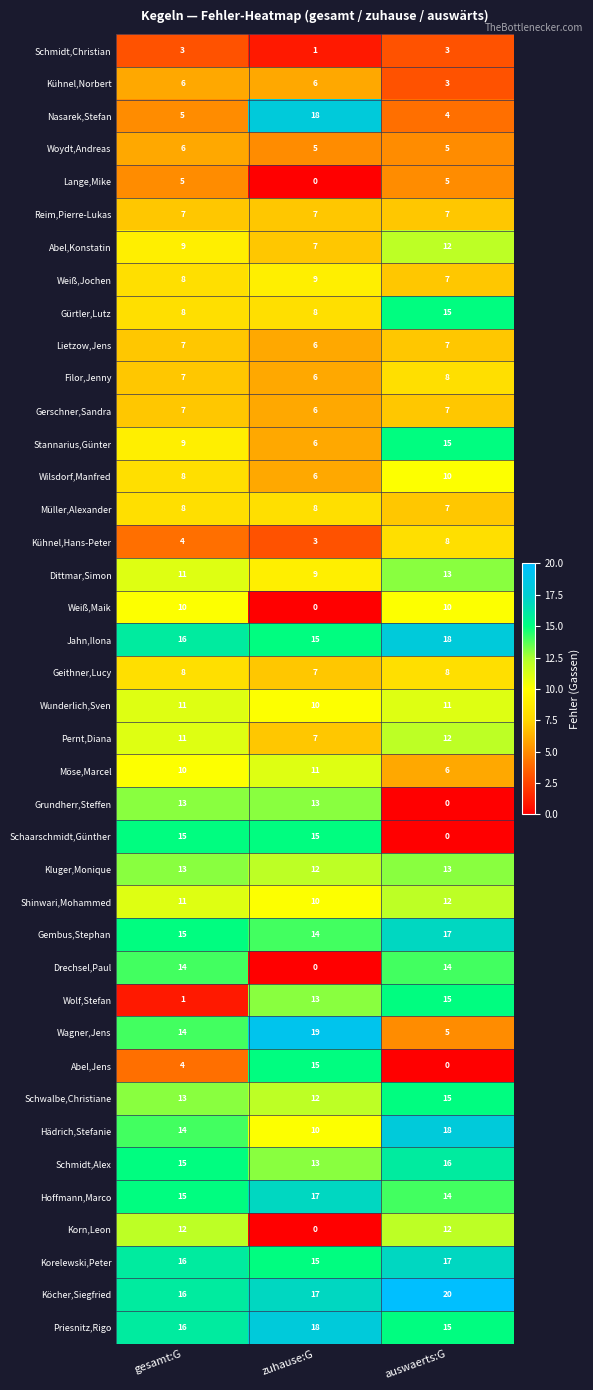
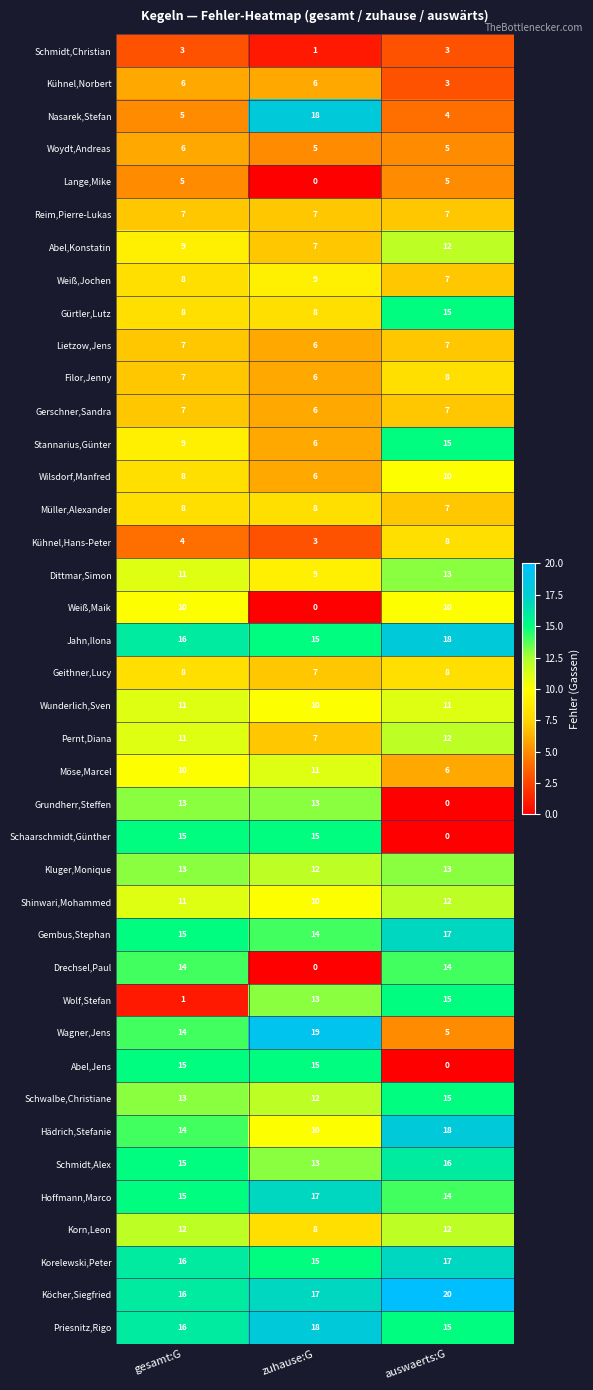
Abel,Jens, gesamt:G: 4 -> 15
Korn,Leon, zuhause:G: 0 -> 8
